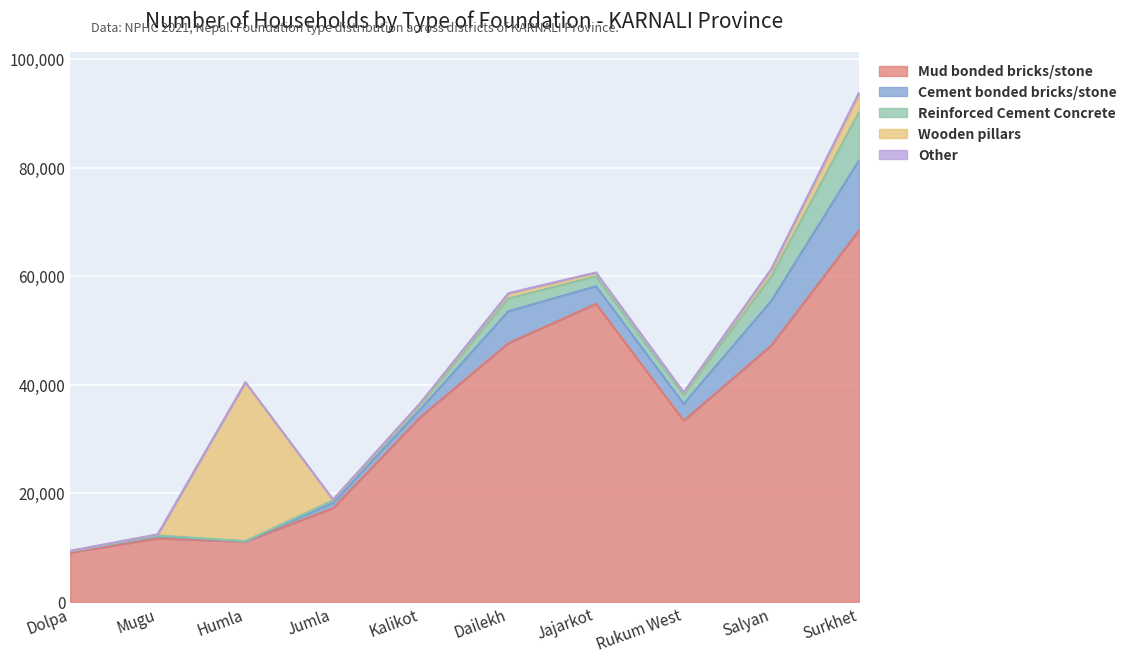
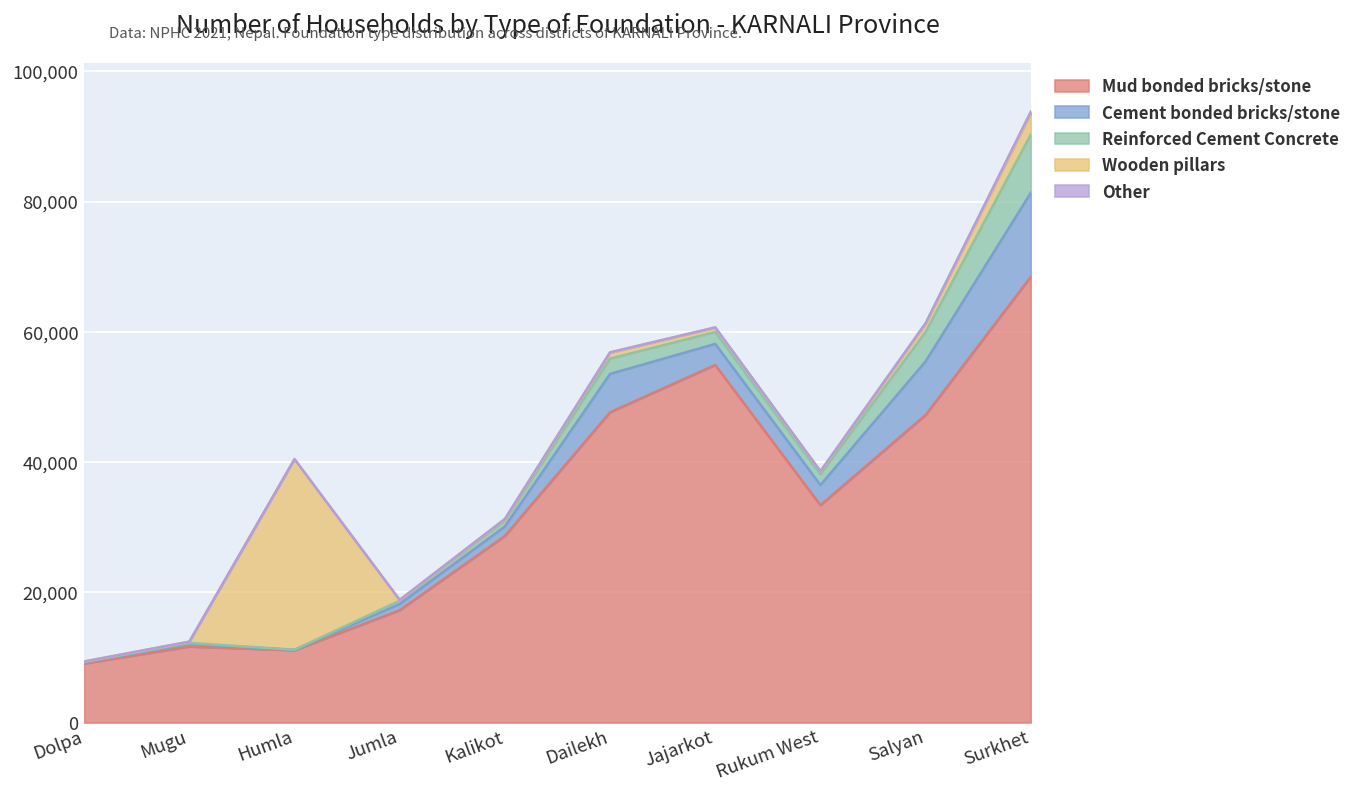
Mud bonded bricks/stone, Kalikot: 34,000 -> 29,000
